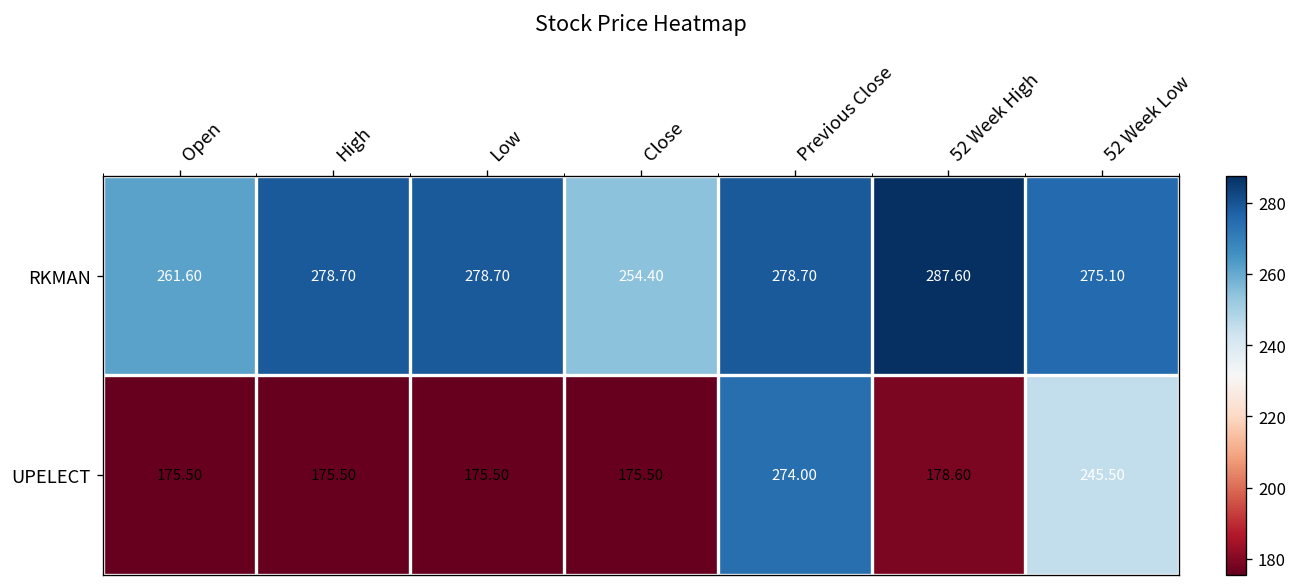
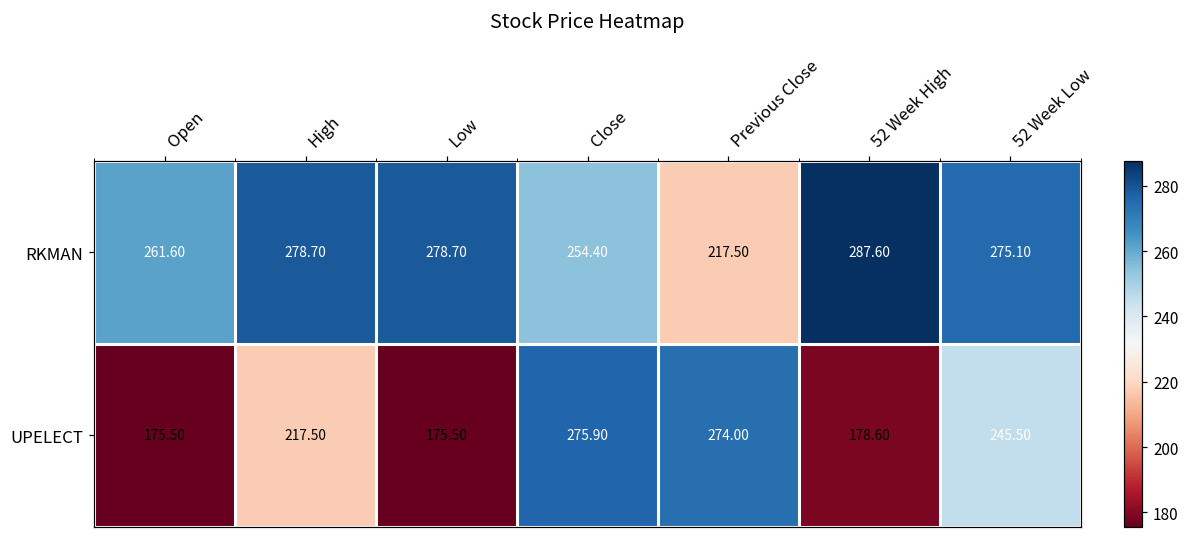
RKMAN, Previous Close: 278.70 -> 217.50
UPELECT, High: 175.50 -> 217.50
UPELECT, Close: 175.50 -> 275.90
